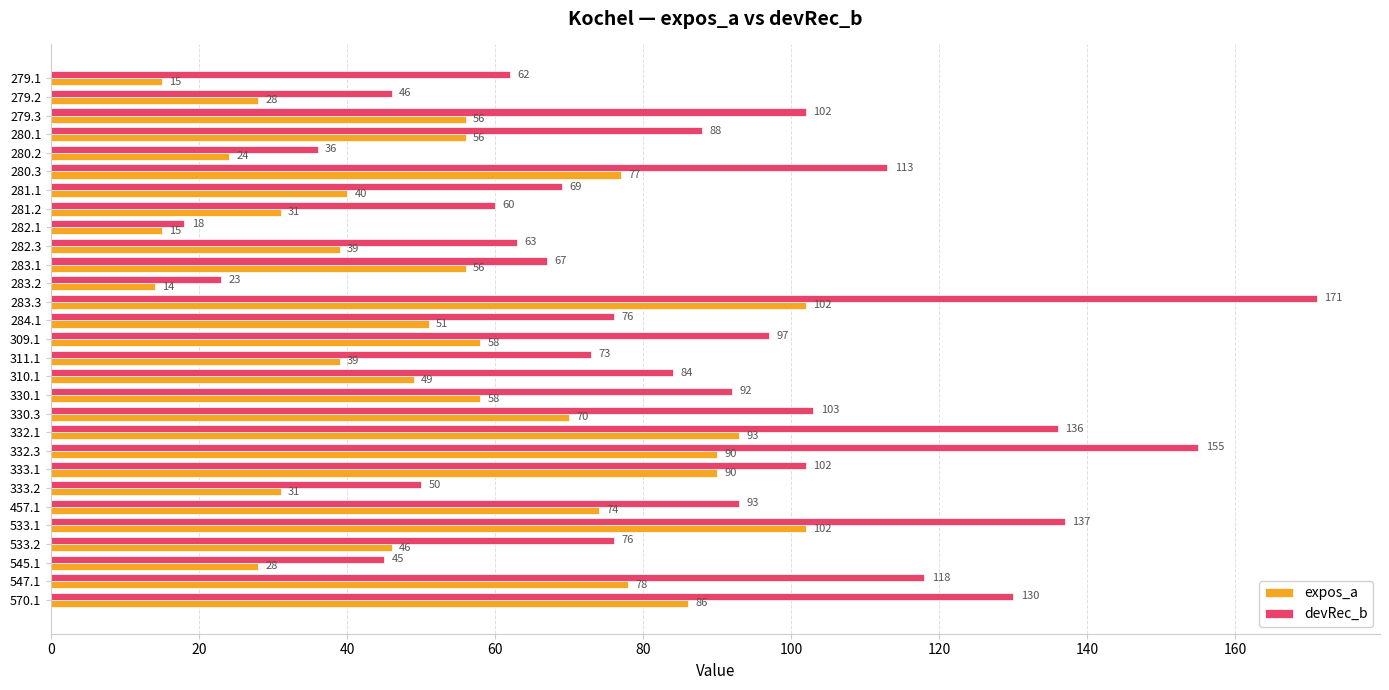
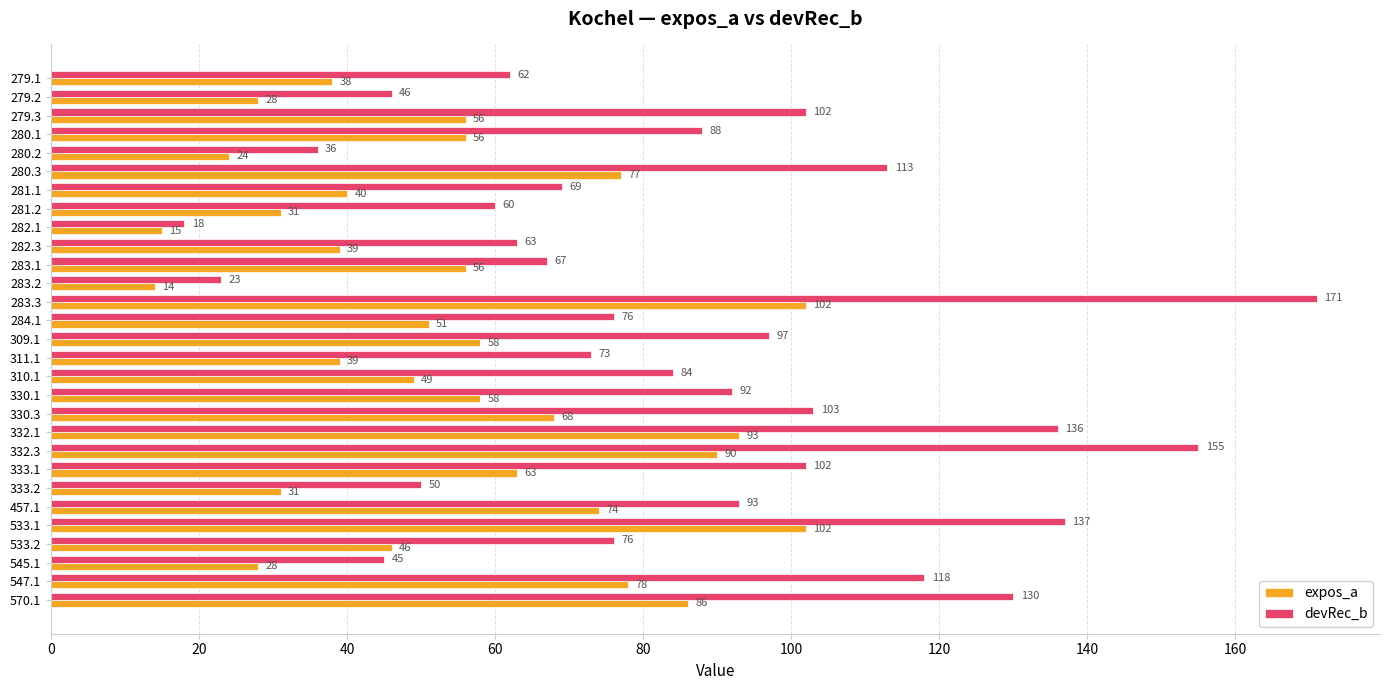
expos_a, 279.1: 15 -> 38
expos_a, 330.3: 70 -> 68
expos_a, 333.1: 90 -> 63
